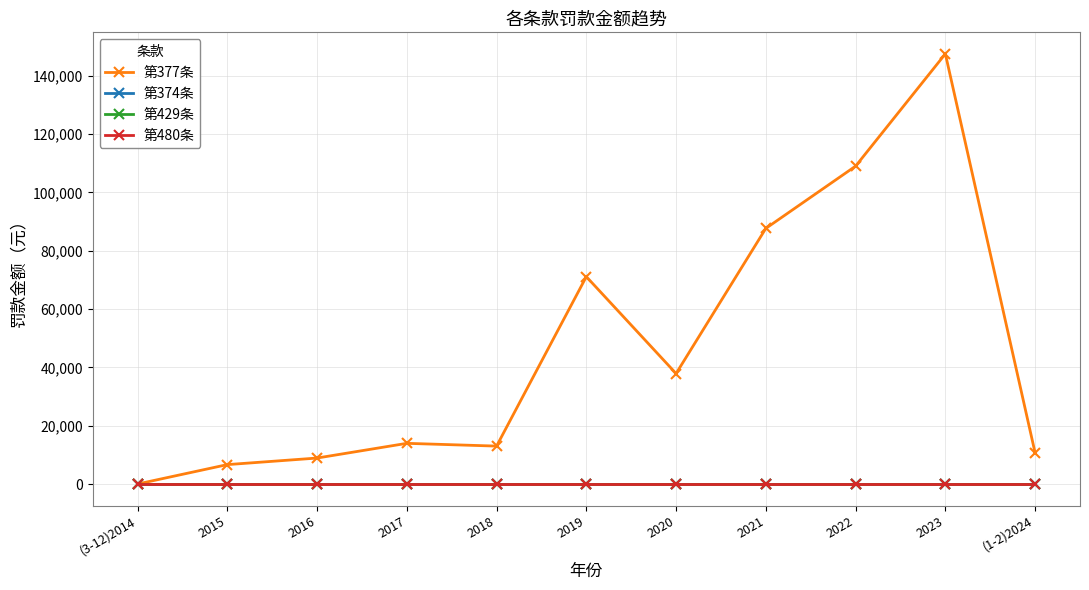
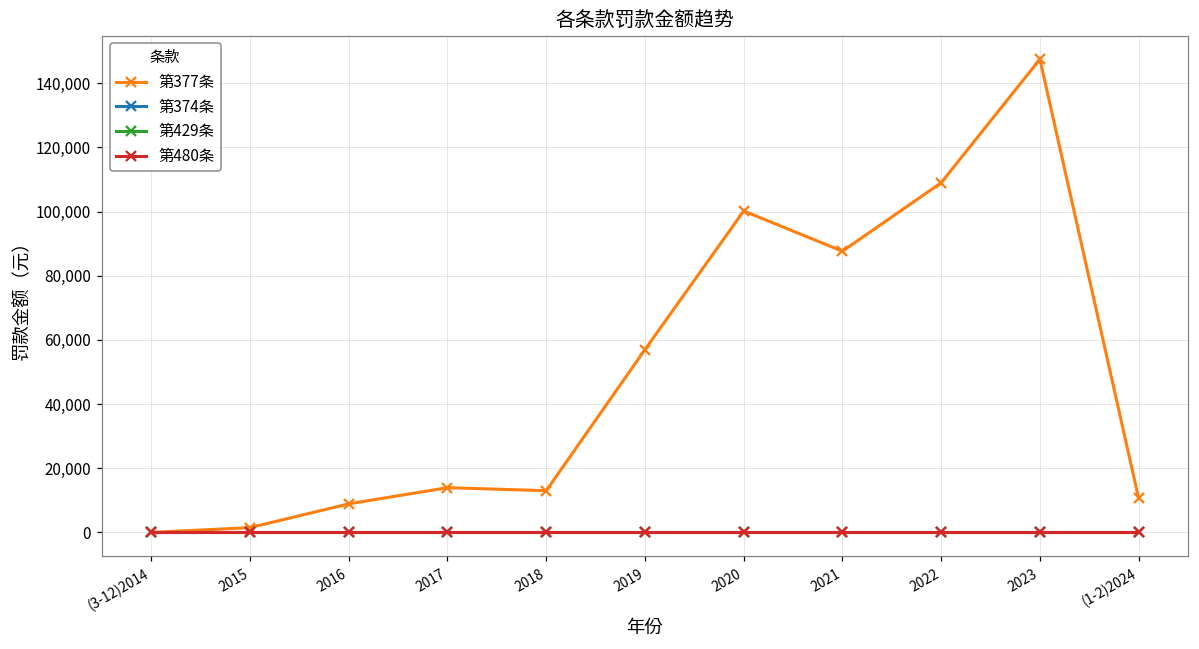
第377条, 2015: 7,000 -> 2,000
第377条, 2019: 71,000 -> 57,000
第377条, 2020: 38,000 -> 100,000
